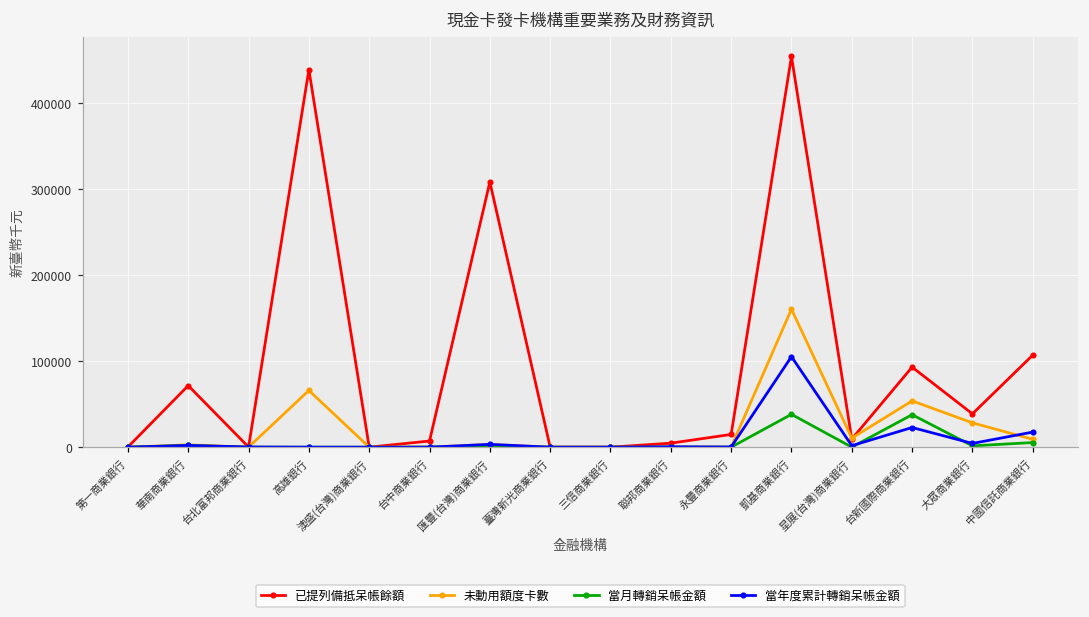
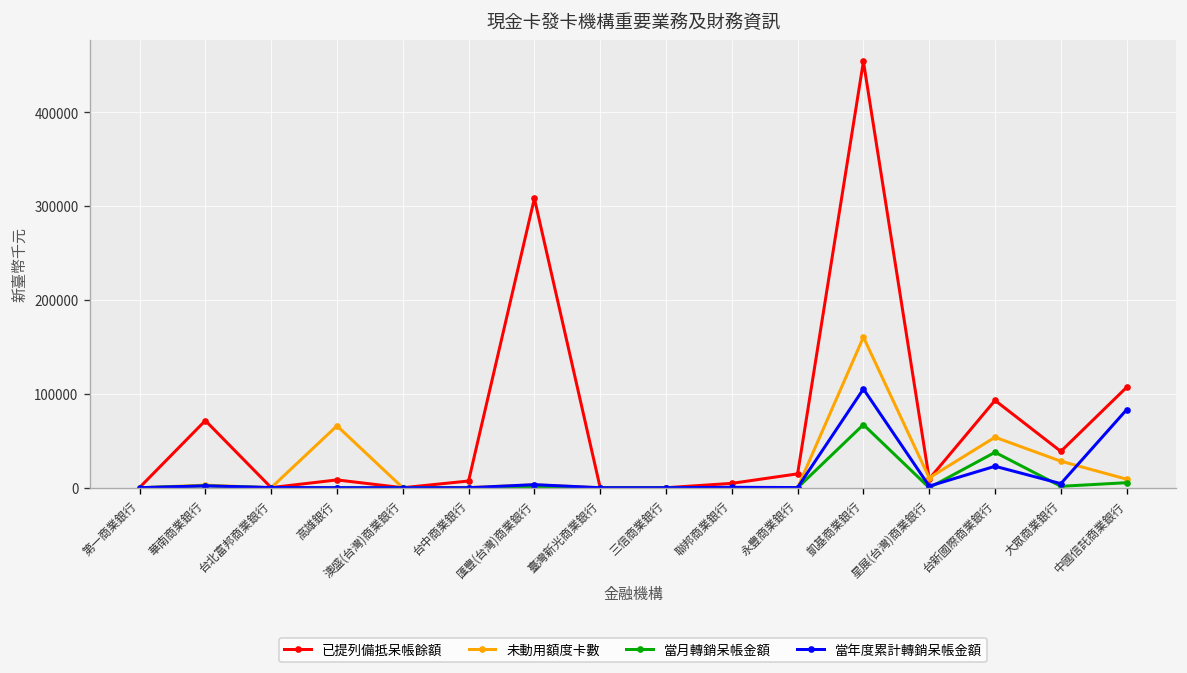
已提列備抵呆帳餘額, 高雄銀行: 440000 -> 10000
當月轉銷呆帳金額, 凱基商業銀行: 40000 -> 70000
當年度累計轉銷呆帳金額, 中國信託商業銀行: 20000 -> 80000
